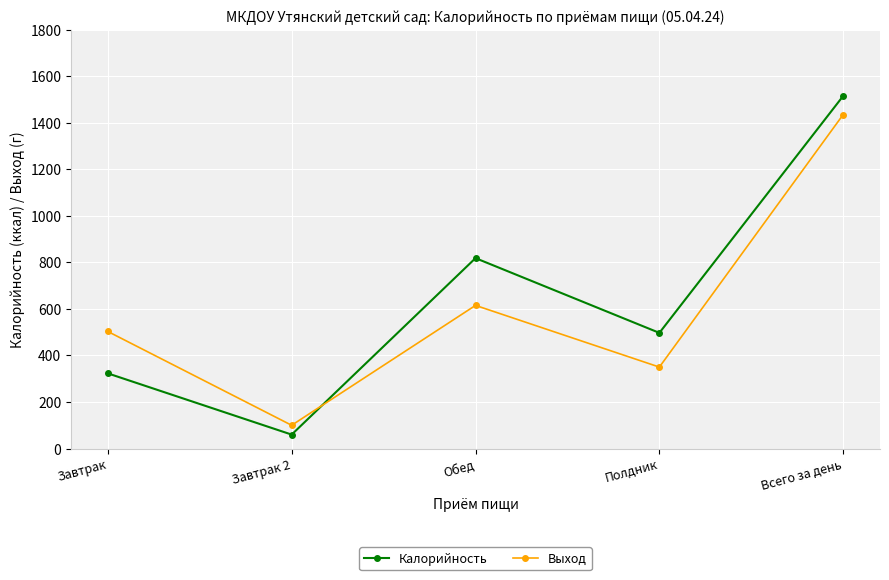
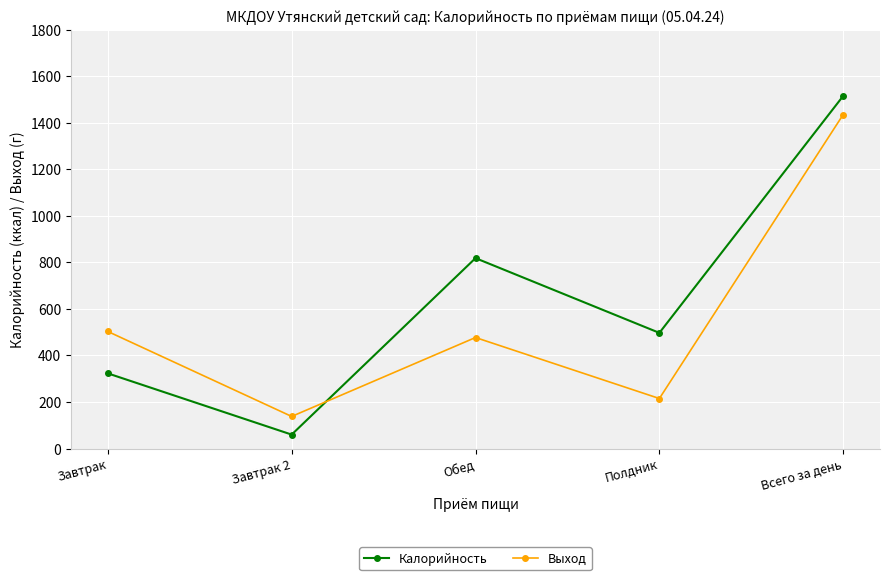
Выход, Завтрак 2: 100 -> 140
Выход, Обед: 620 -> 480
Выход, Полдник: 350 -> 220
